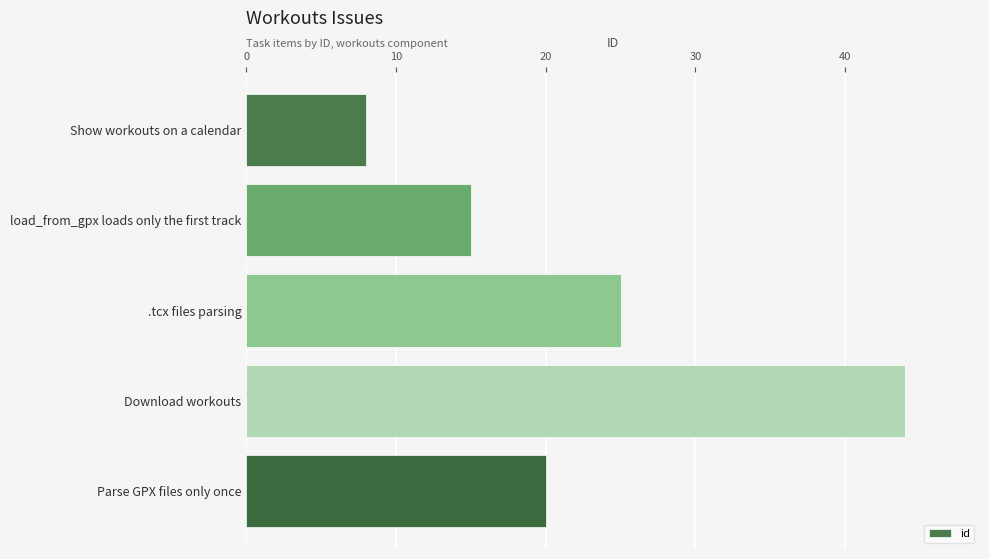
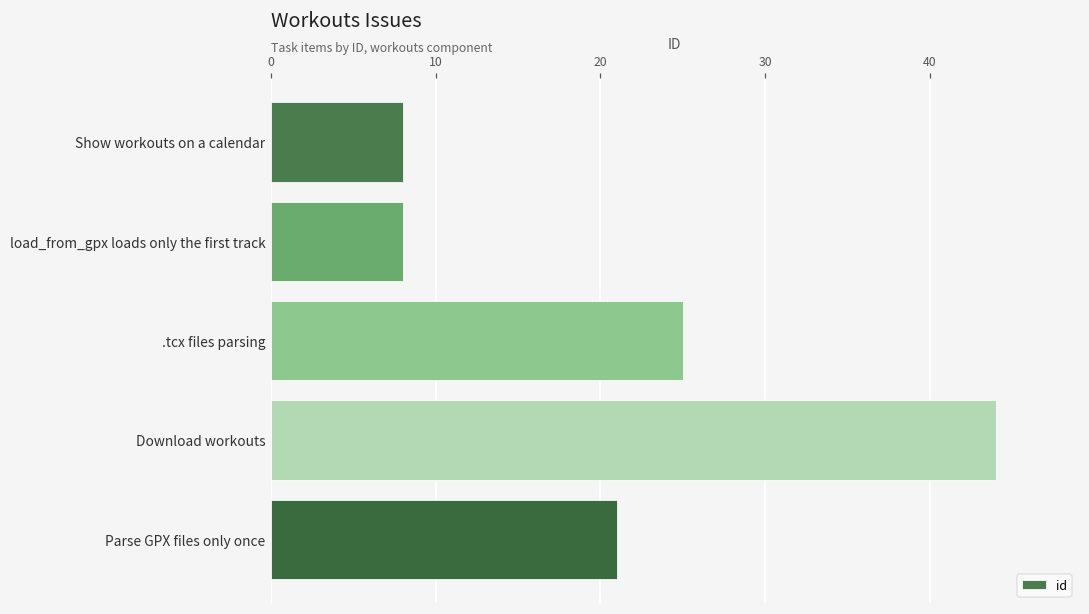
load_from_gpx loads only the first track: 15 -> 8
Parse GPX files only once: 20 -> 21
